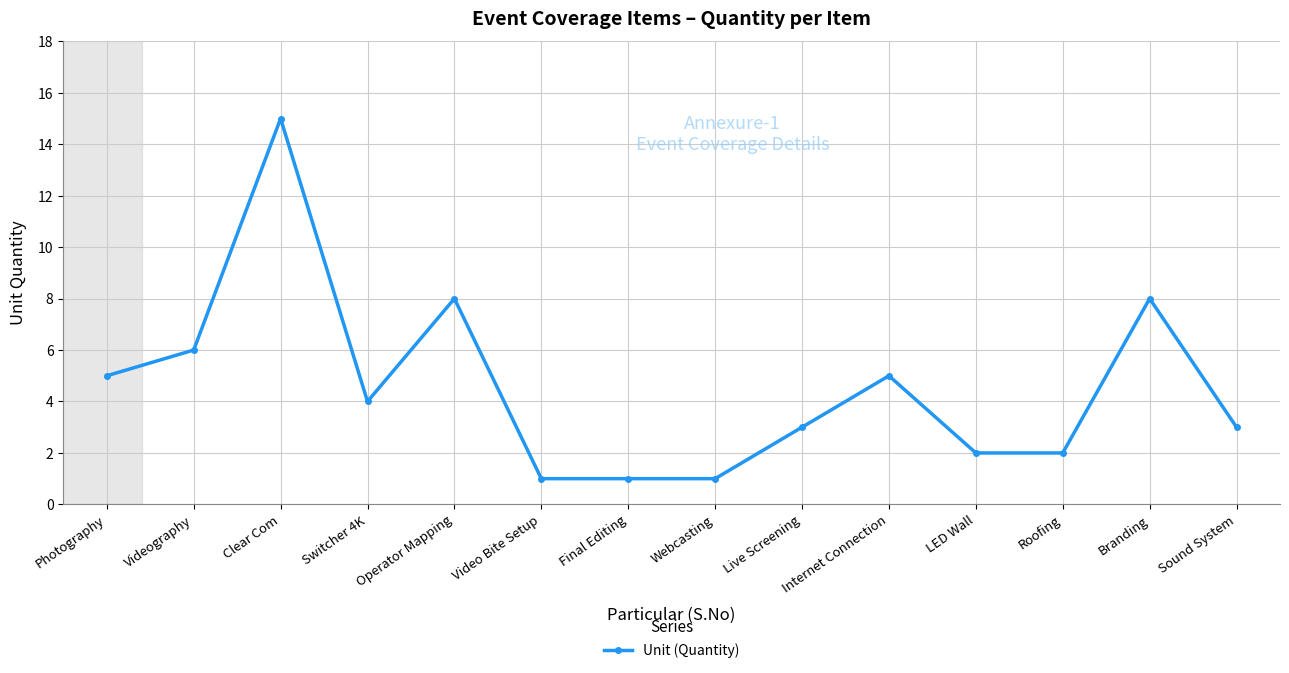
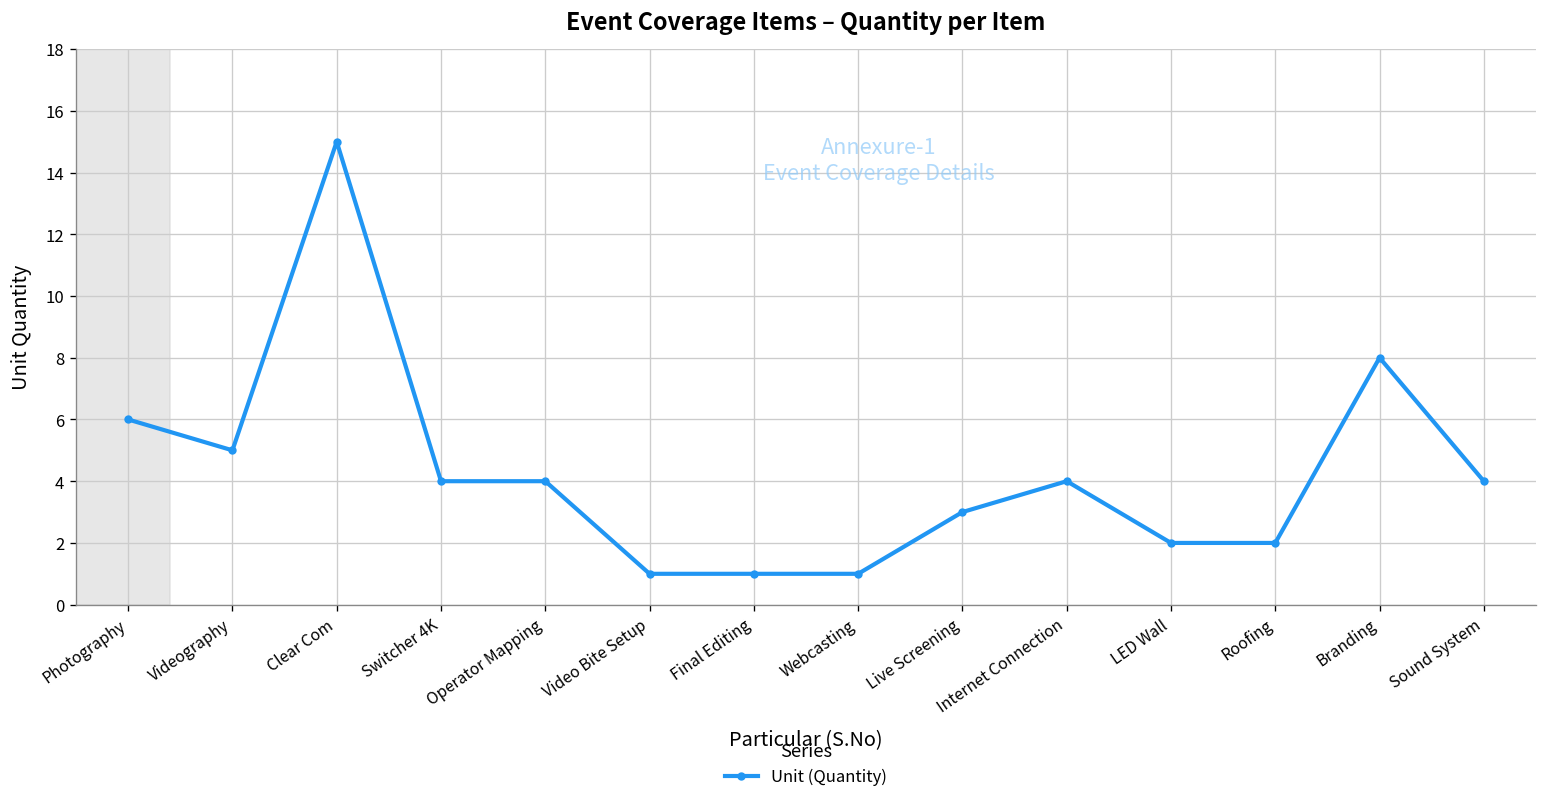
Photography: 5 -> 6
Videography: 6 -> 5
Operator Mapping: 8 -> 4
Internet Connection: 5 -> 4
Sound System: 3 -> 4
